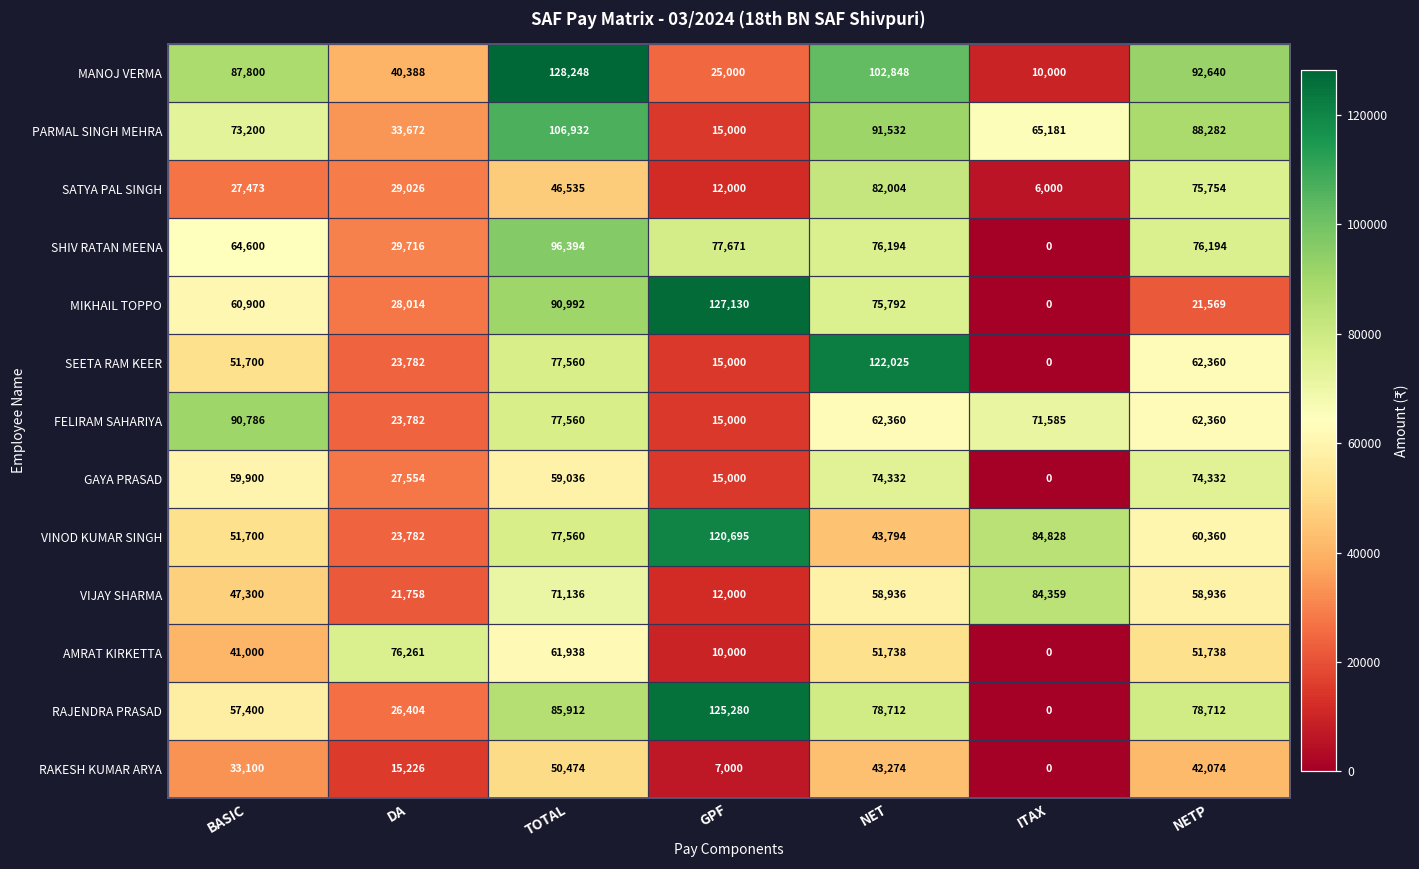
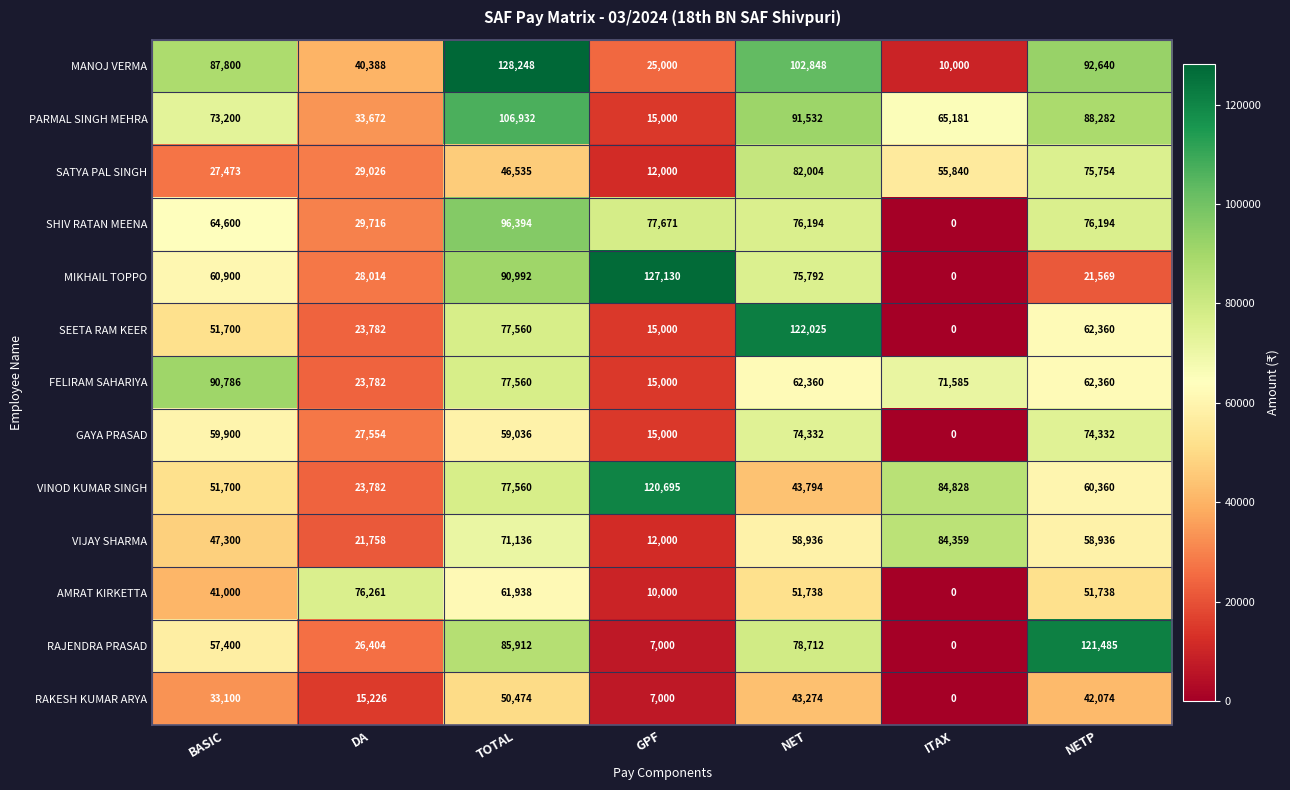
SATYA PAL SINGH, ITAX: 6,000 -> 55,840
RAJENDRA PRASAD, GPF: 125,280 -> 7,000
RAJENDRA PRASAD, NETP: 78,712 -> 121,485
